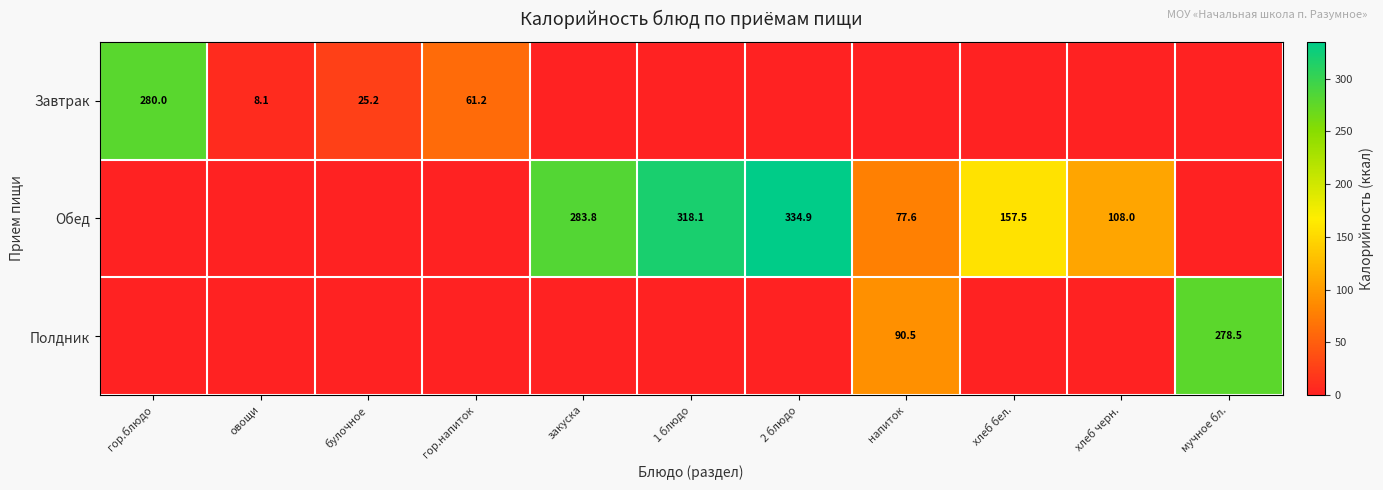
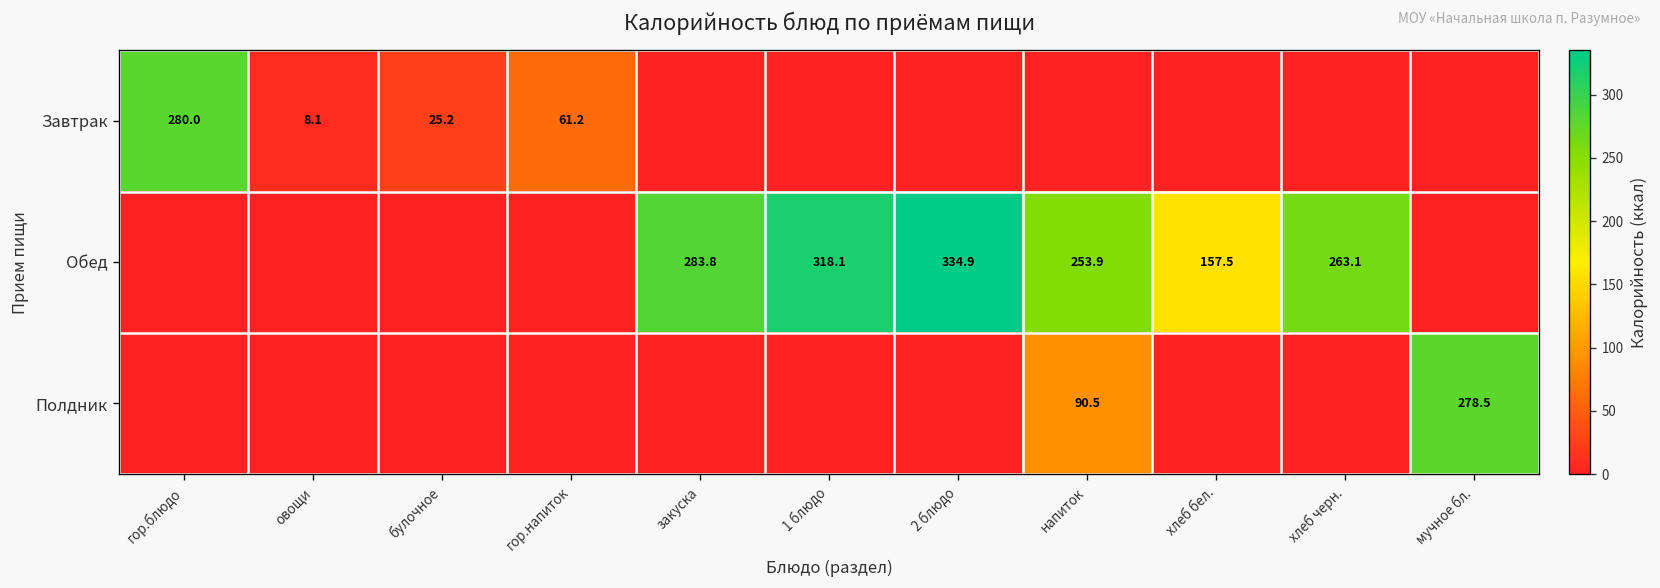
Обед, напиток: 77.6 -> 253.9
Обед, хлеб черн.: 108.0 -> 263.1
